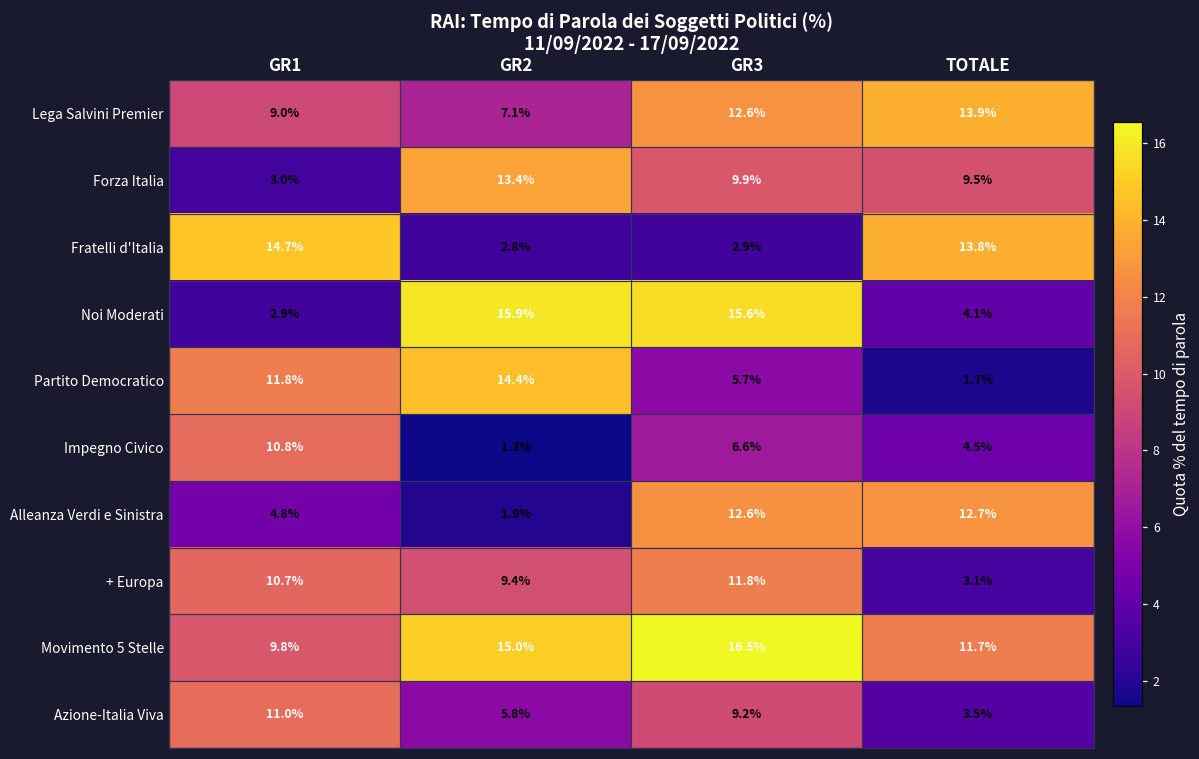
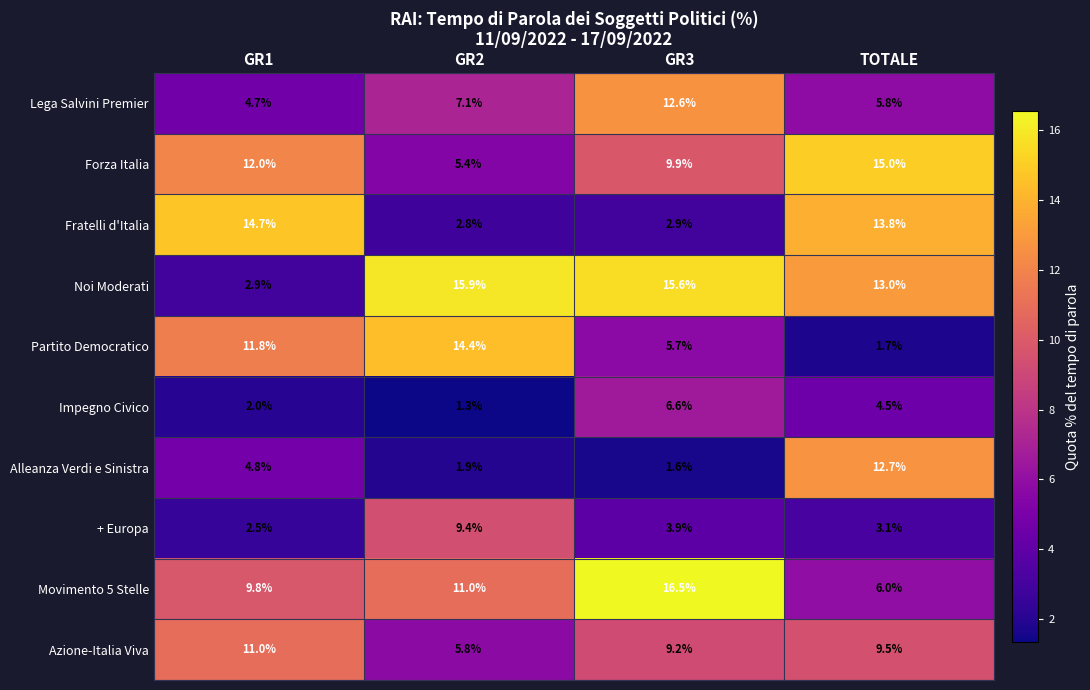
Lega Salvini Premier, GR1: 9.0% -> 4.7%
Lega Salvini Premier, TOTALE: 13.9% -> 5.8%
Forza Italia, GR1: 3.0% -> 12.0%
Forza Italia, GR2: 13.4% -> 5.4%
Forza Italia, TOTALE: 9.5% -> 15.0%
Noi Moderati, TOTALE: 4.1% -> 13.0%
Impegno Civico, GR1: 10.8% -> 2.0%
Alleanza Verdi e Sinistra, GR3: 12.6% -> 1.6%
+ Europa, GR1: 10.7% -> 2.5%
+ Europa, GR3: 11.8% -> 3.9%
Movimento 5 Stelle, GR2: 15.0% -> 11.0%
Movimento 5 Stelle, TOTALE: 11.7% -> 6.0%
Azione-Italia Viva, TOTALE: 3.5% -> 9.5%
